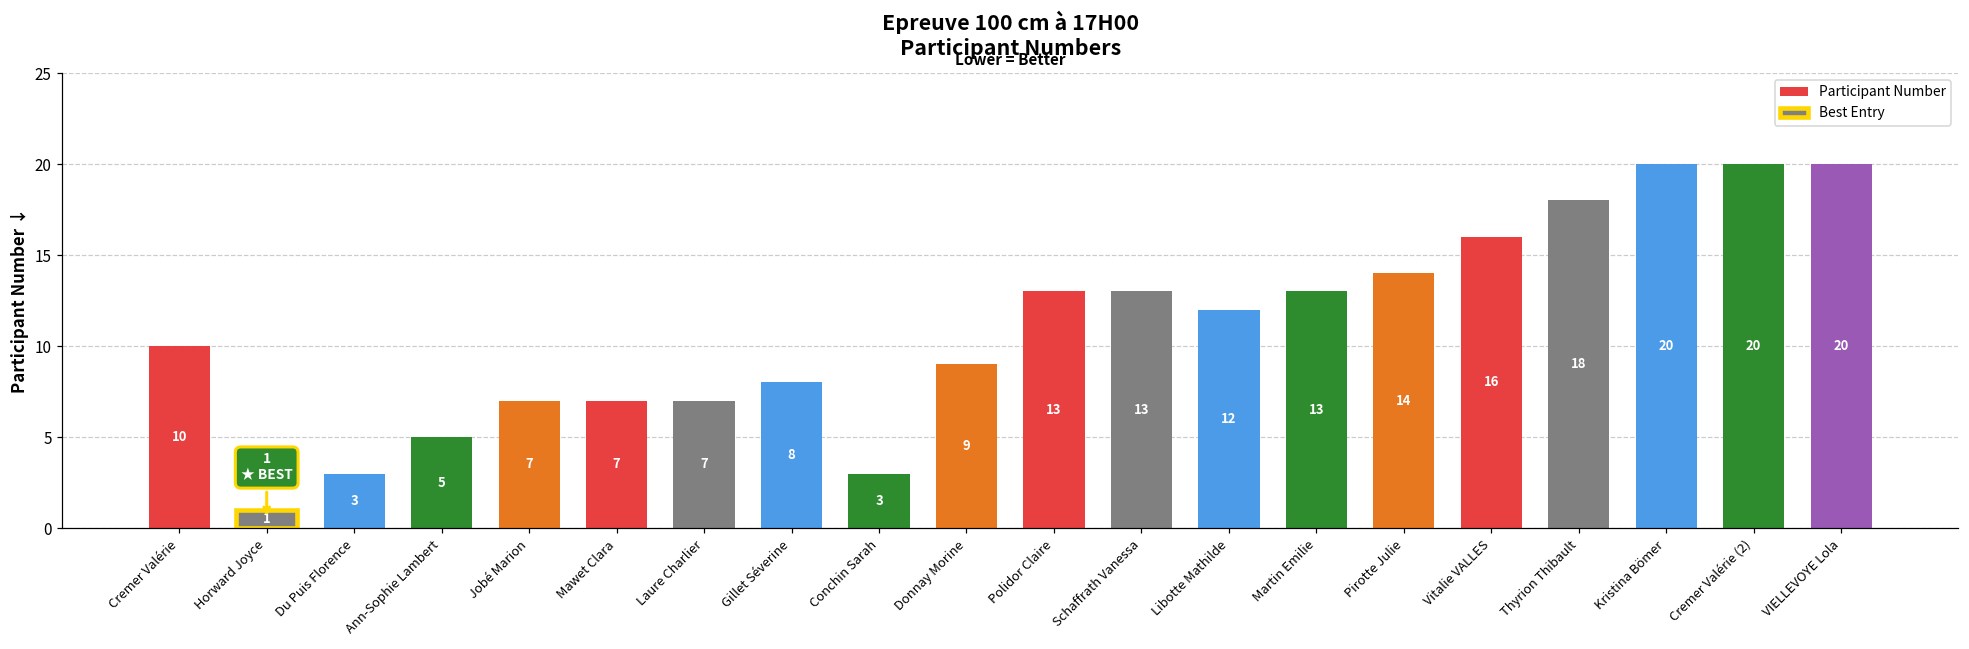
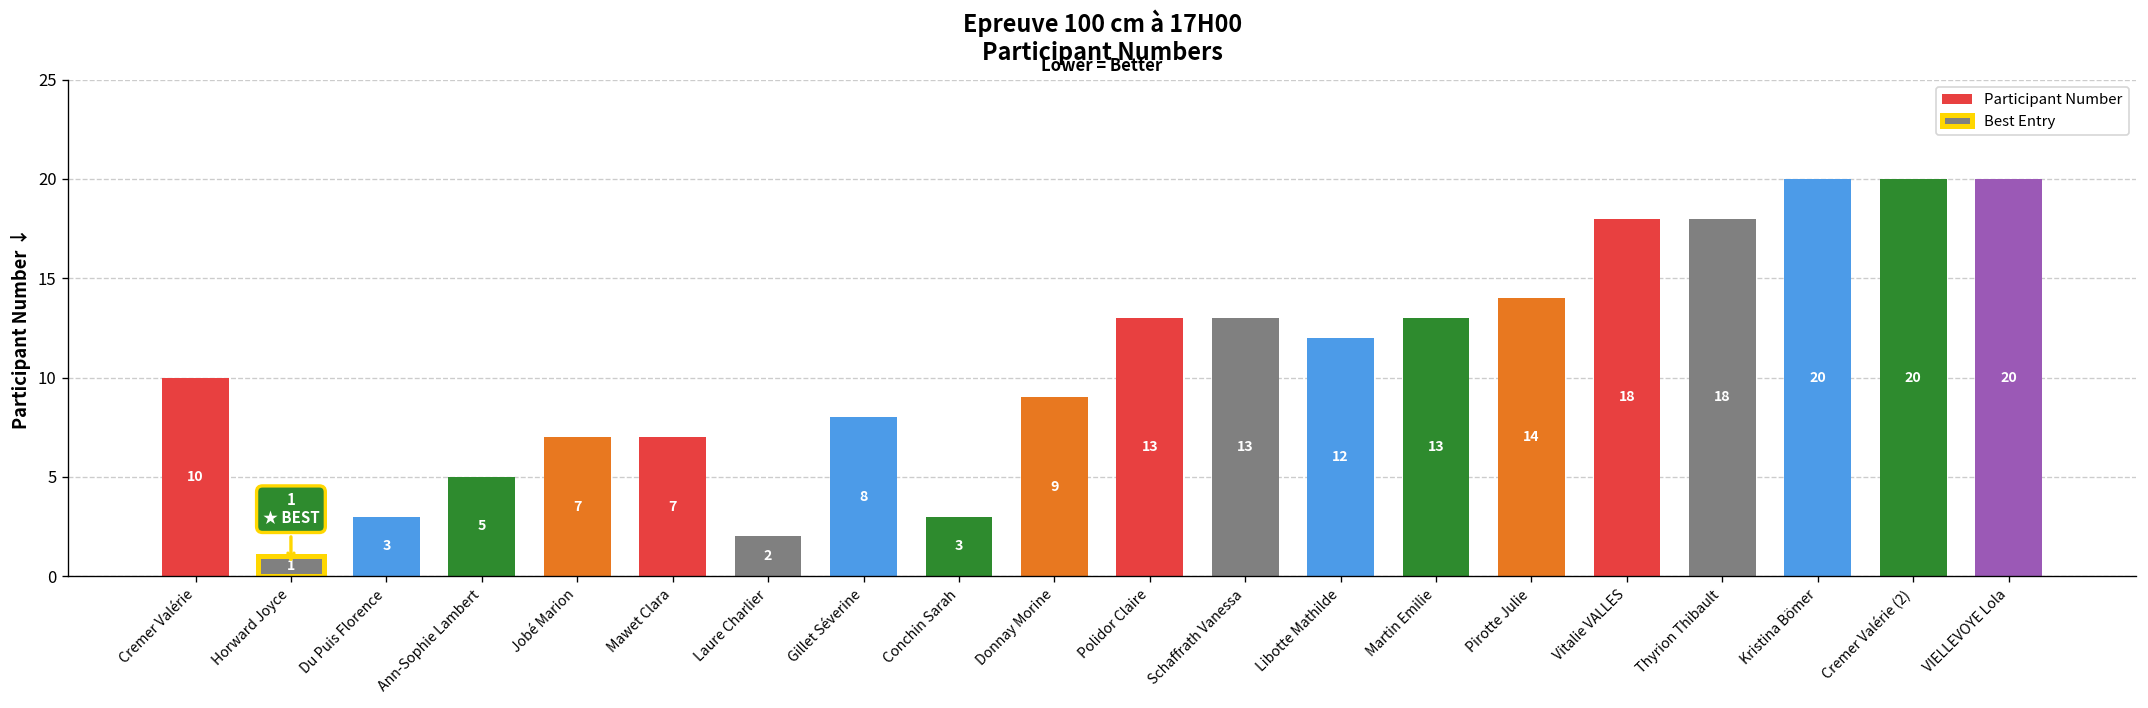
Participant Number, Laure Charlier: 7 -> 2
Participant Number, Vitalie VALLES: 16 -> 18
